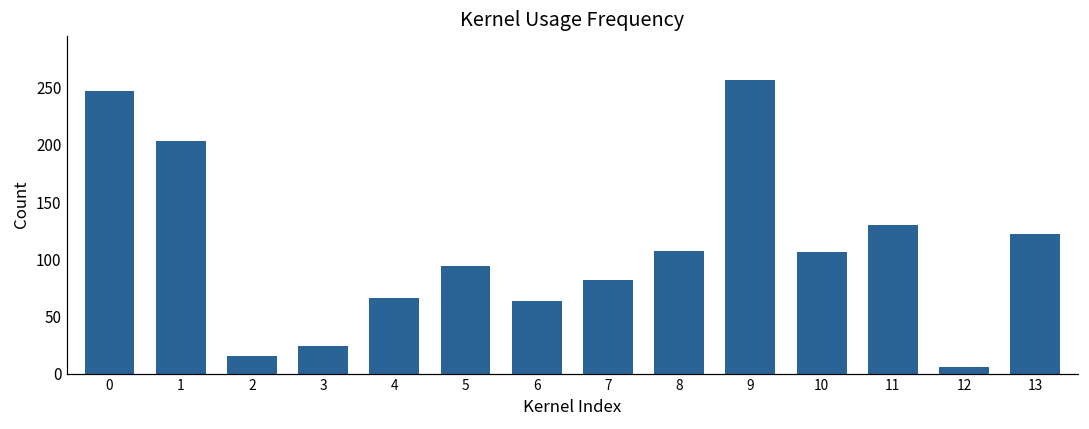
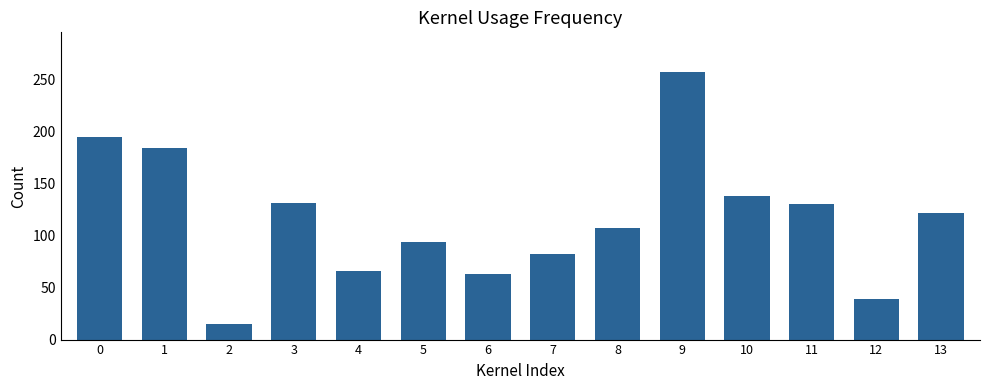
0: 247 -> 195
1: 203 -> 184
3: 24 -> 131
10: 106 -> 138
12: 6 -> 39
